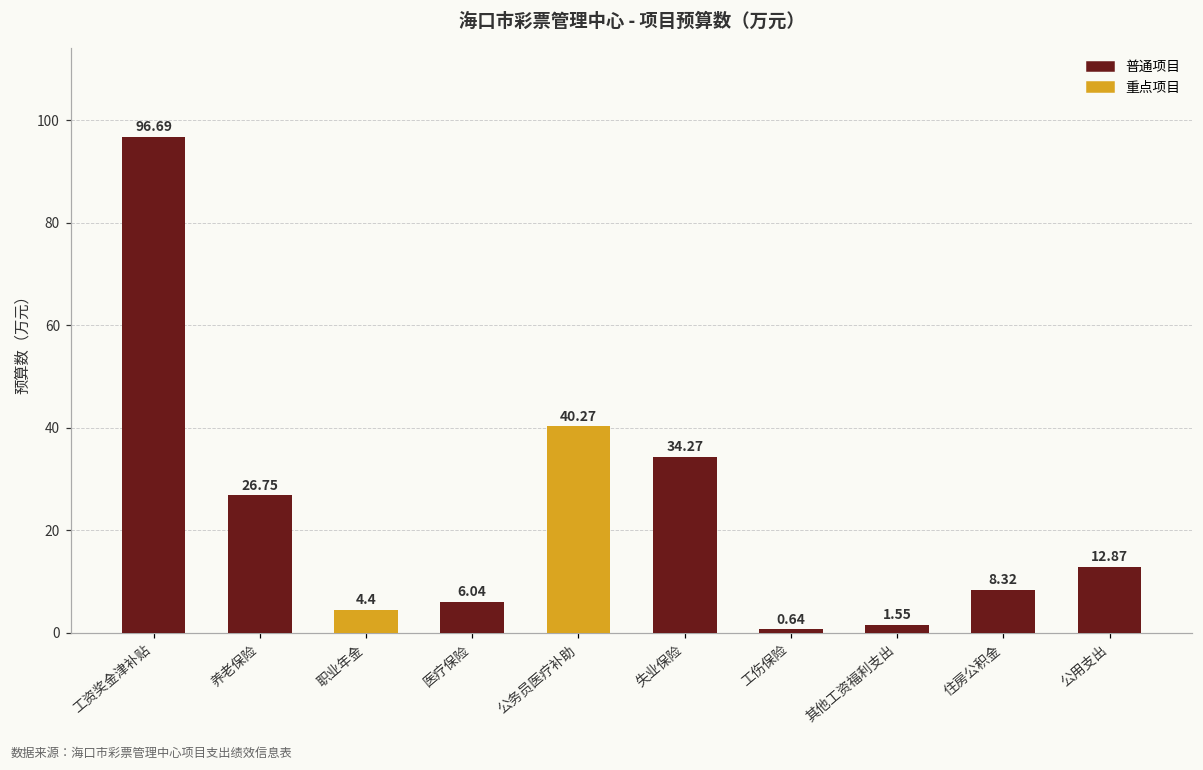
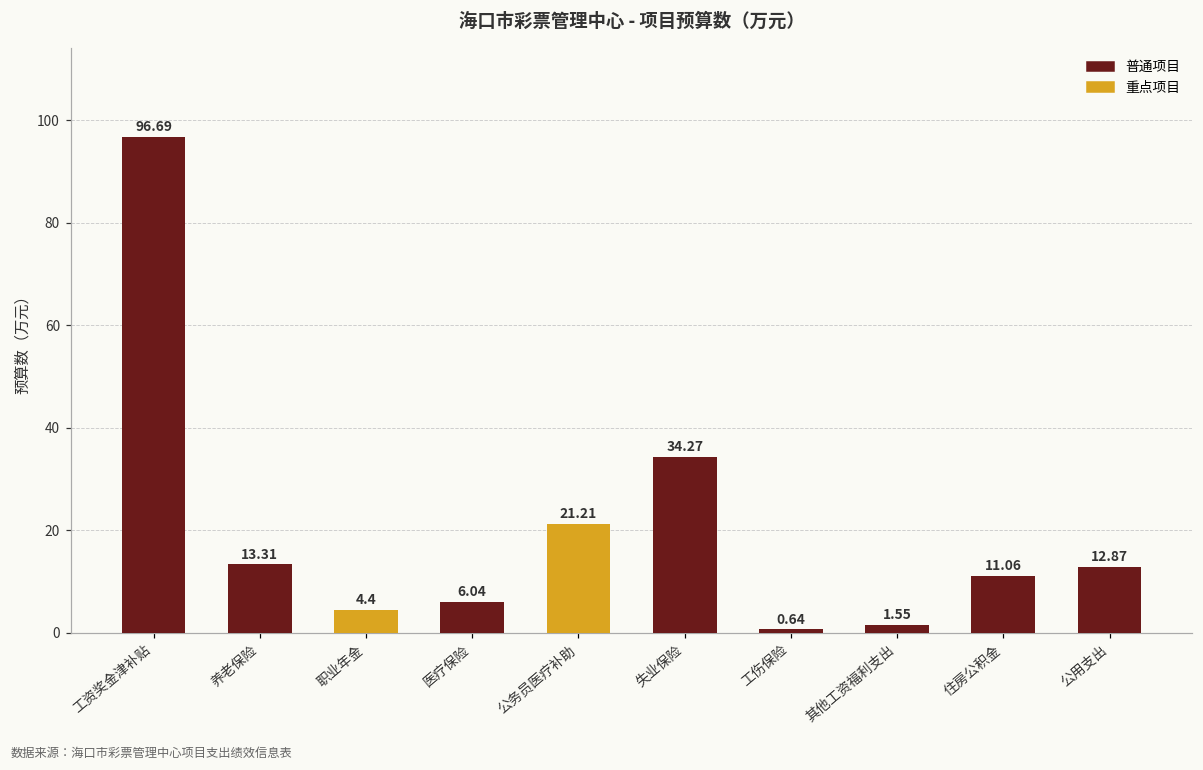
养老保险: 26.75 -> 13.31
公务员医疗补助: 40.27 -> 21.21
住房公积金: 8.32 -> 11.06
